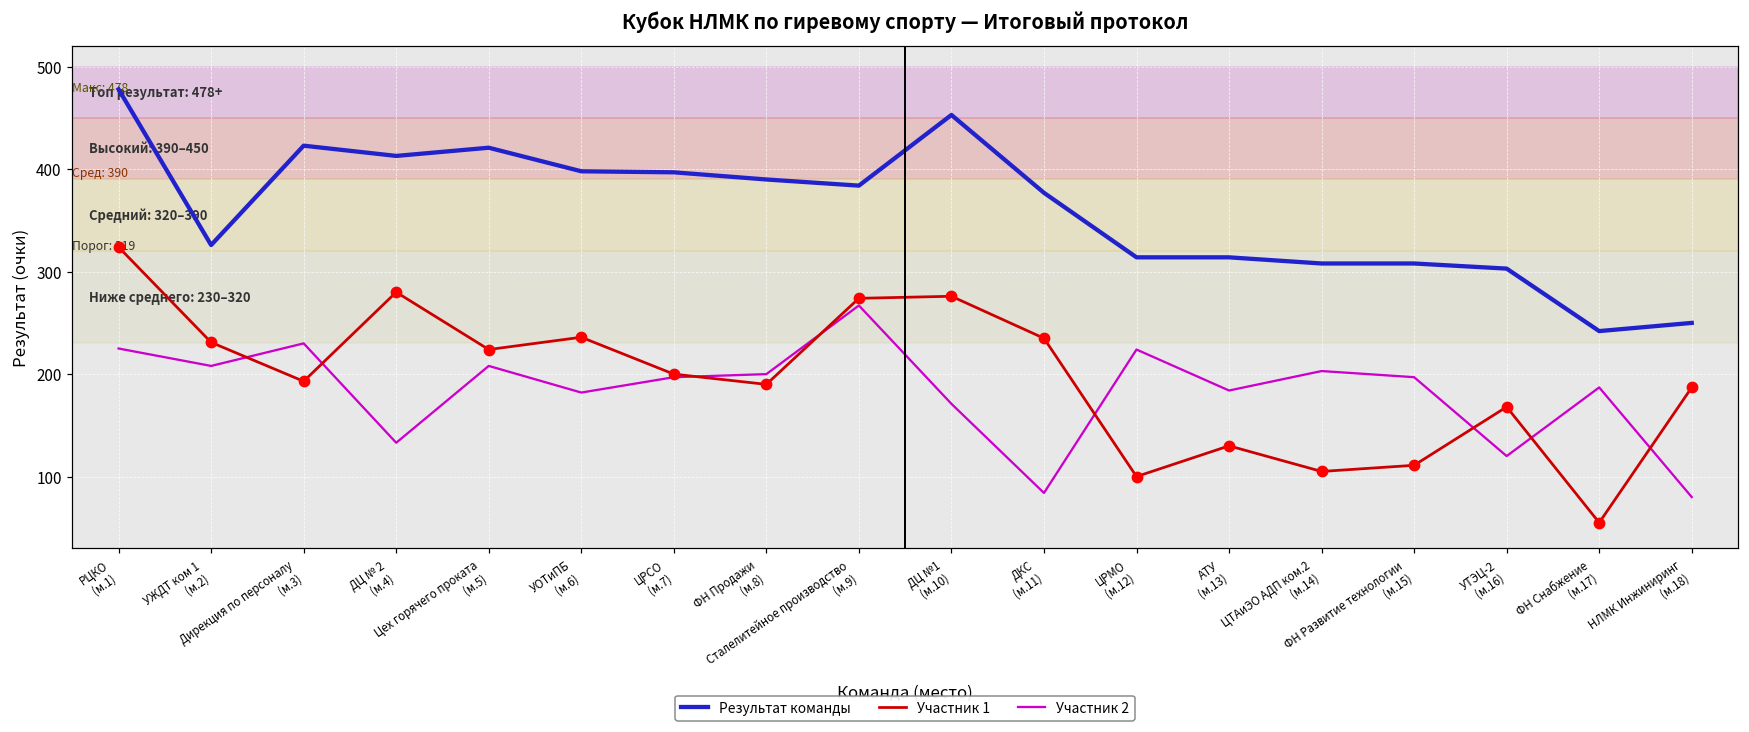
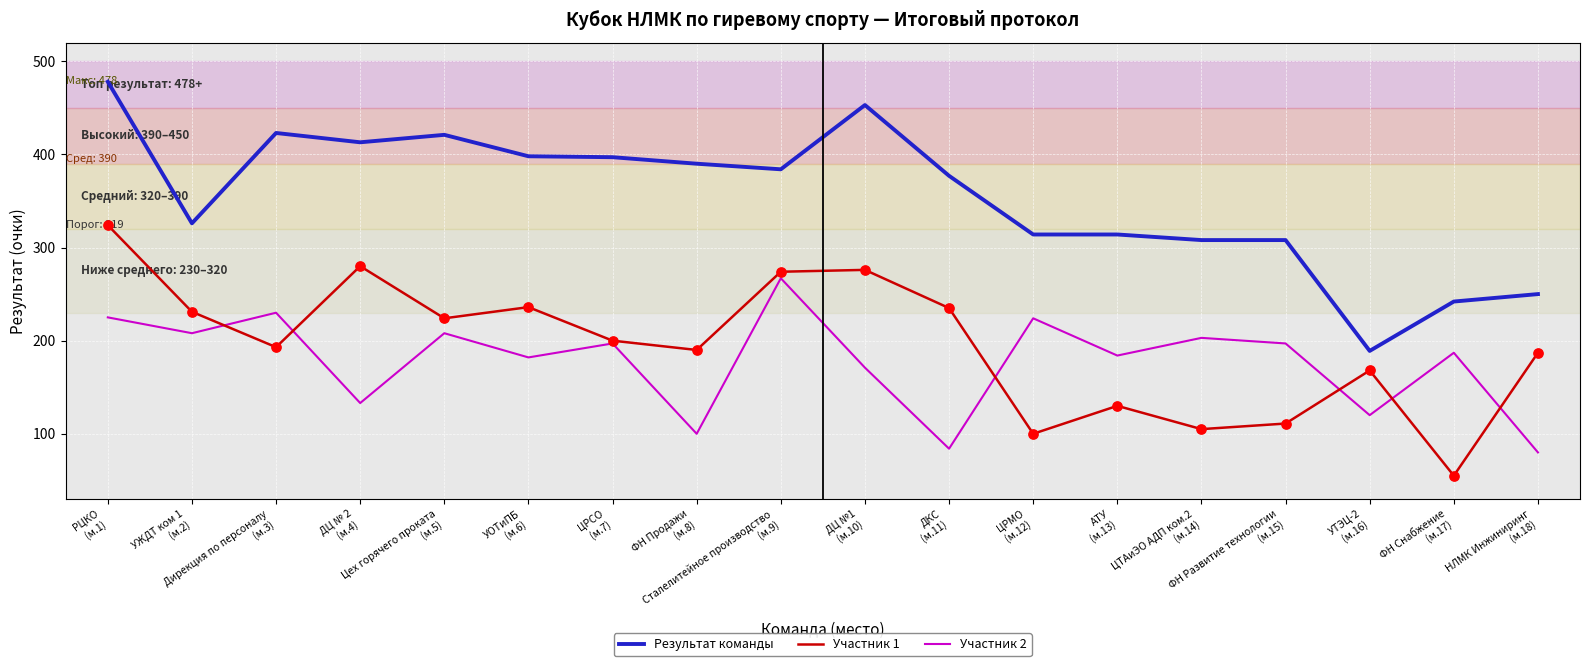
Участник 2, ФН Продажи (м.8): 200 -> 100
Результат команды, УТЭЦ-2 (м.16): 300 -> 190
